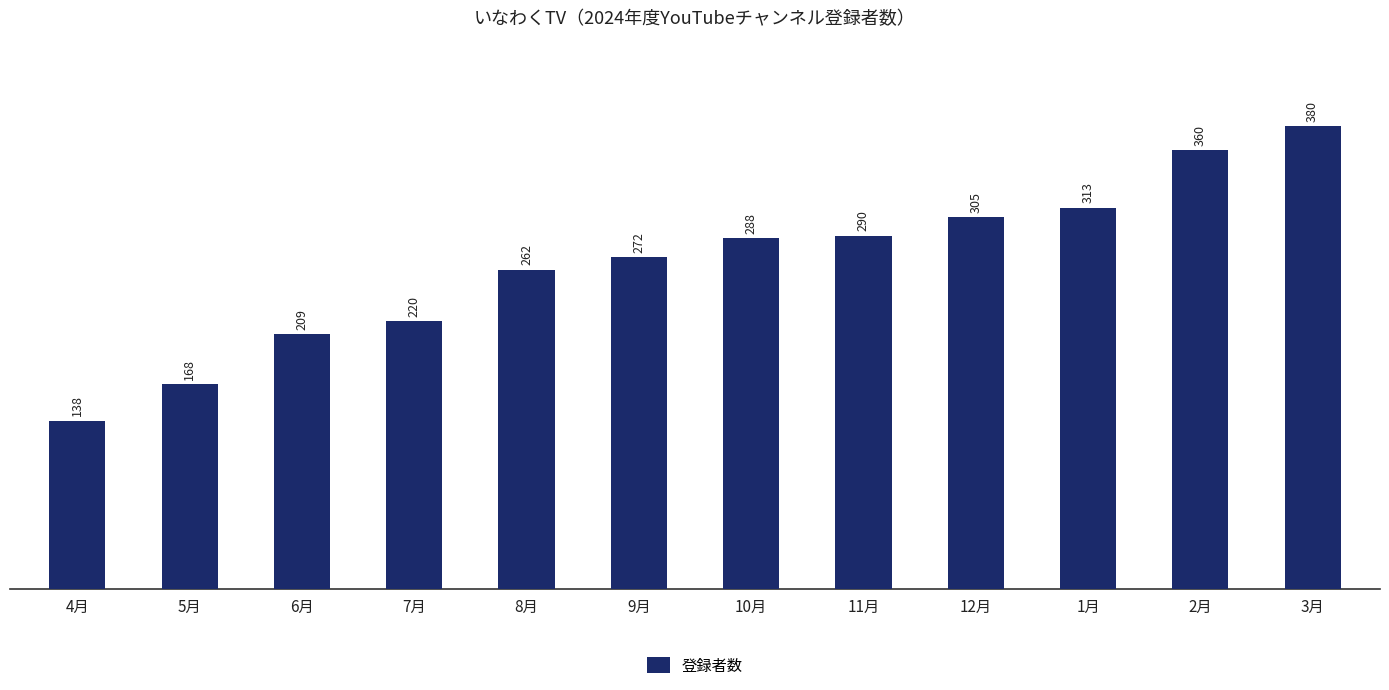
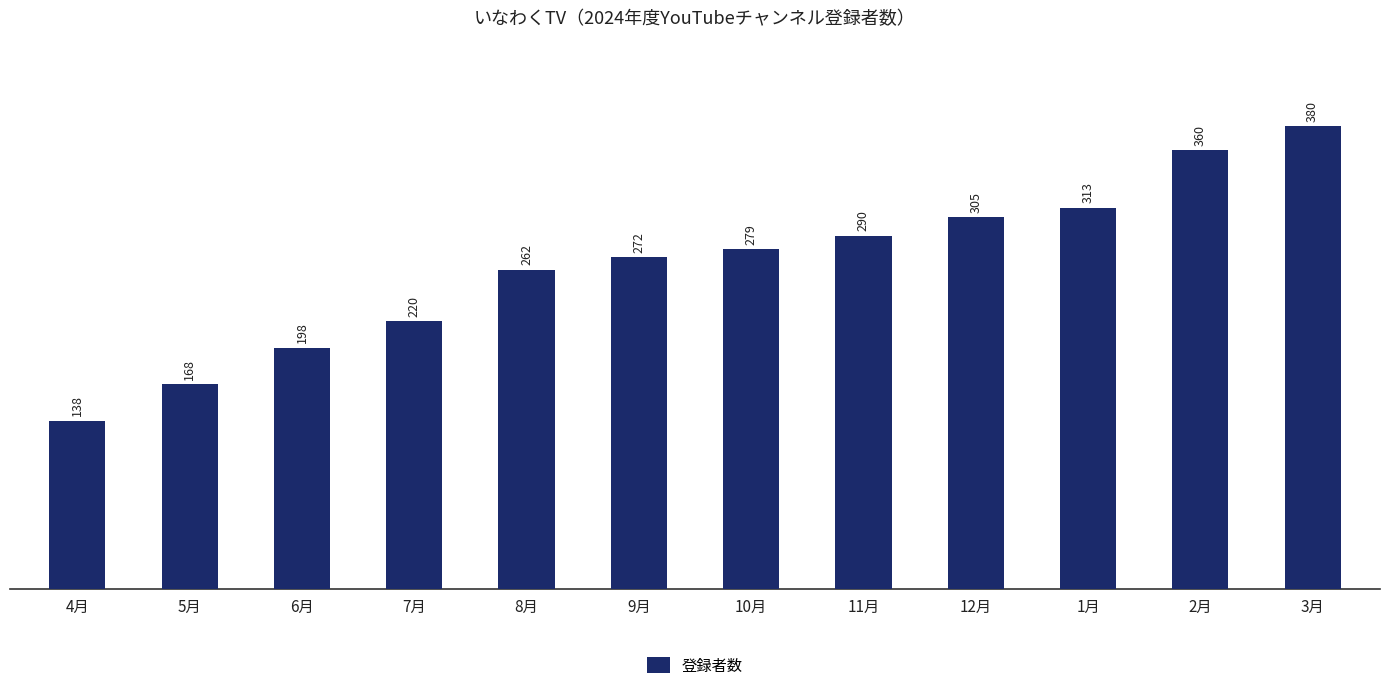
6月: 209 -> 198
10月: 288 -> 279
